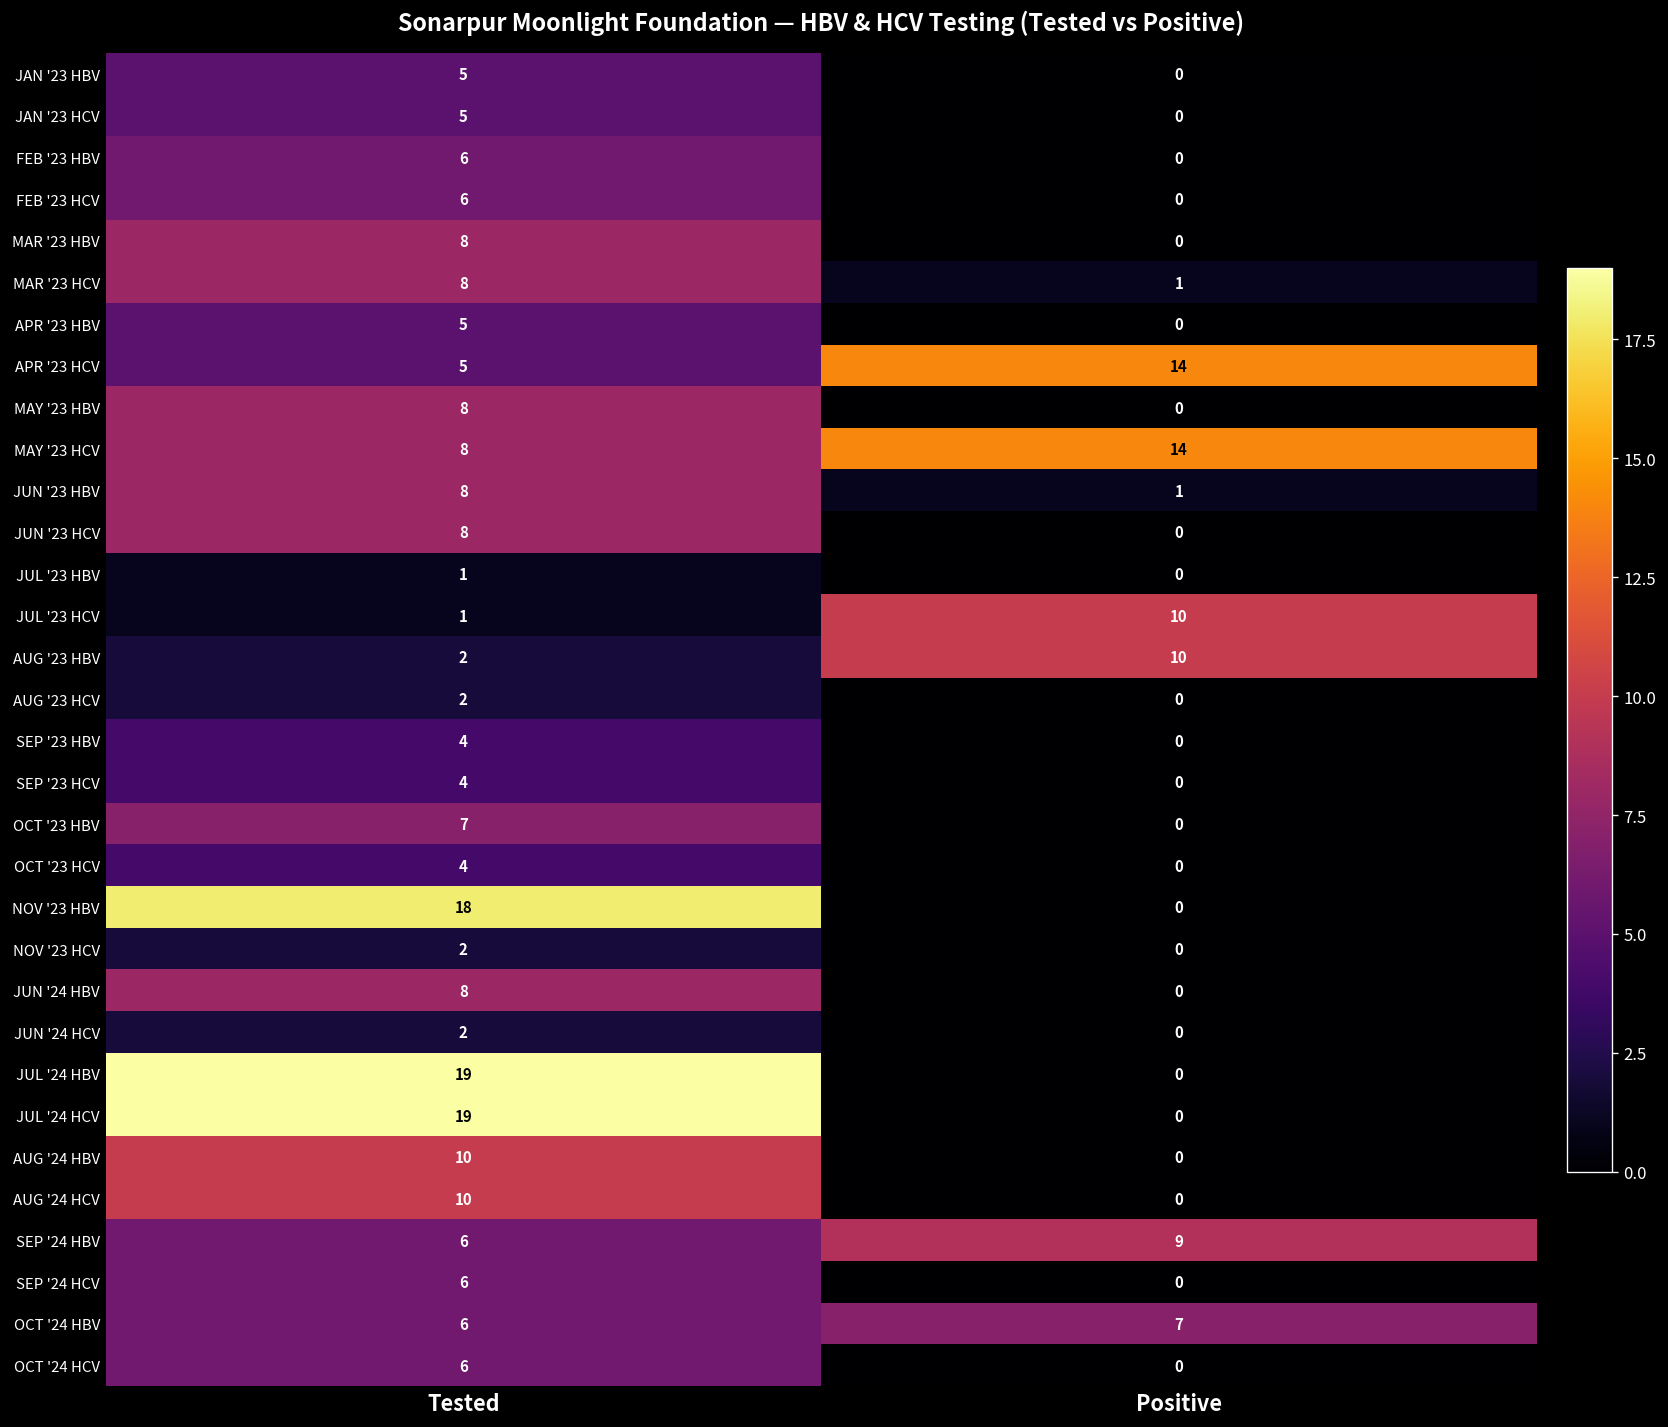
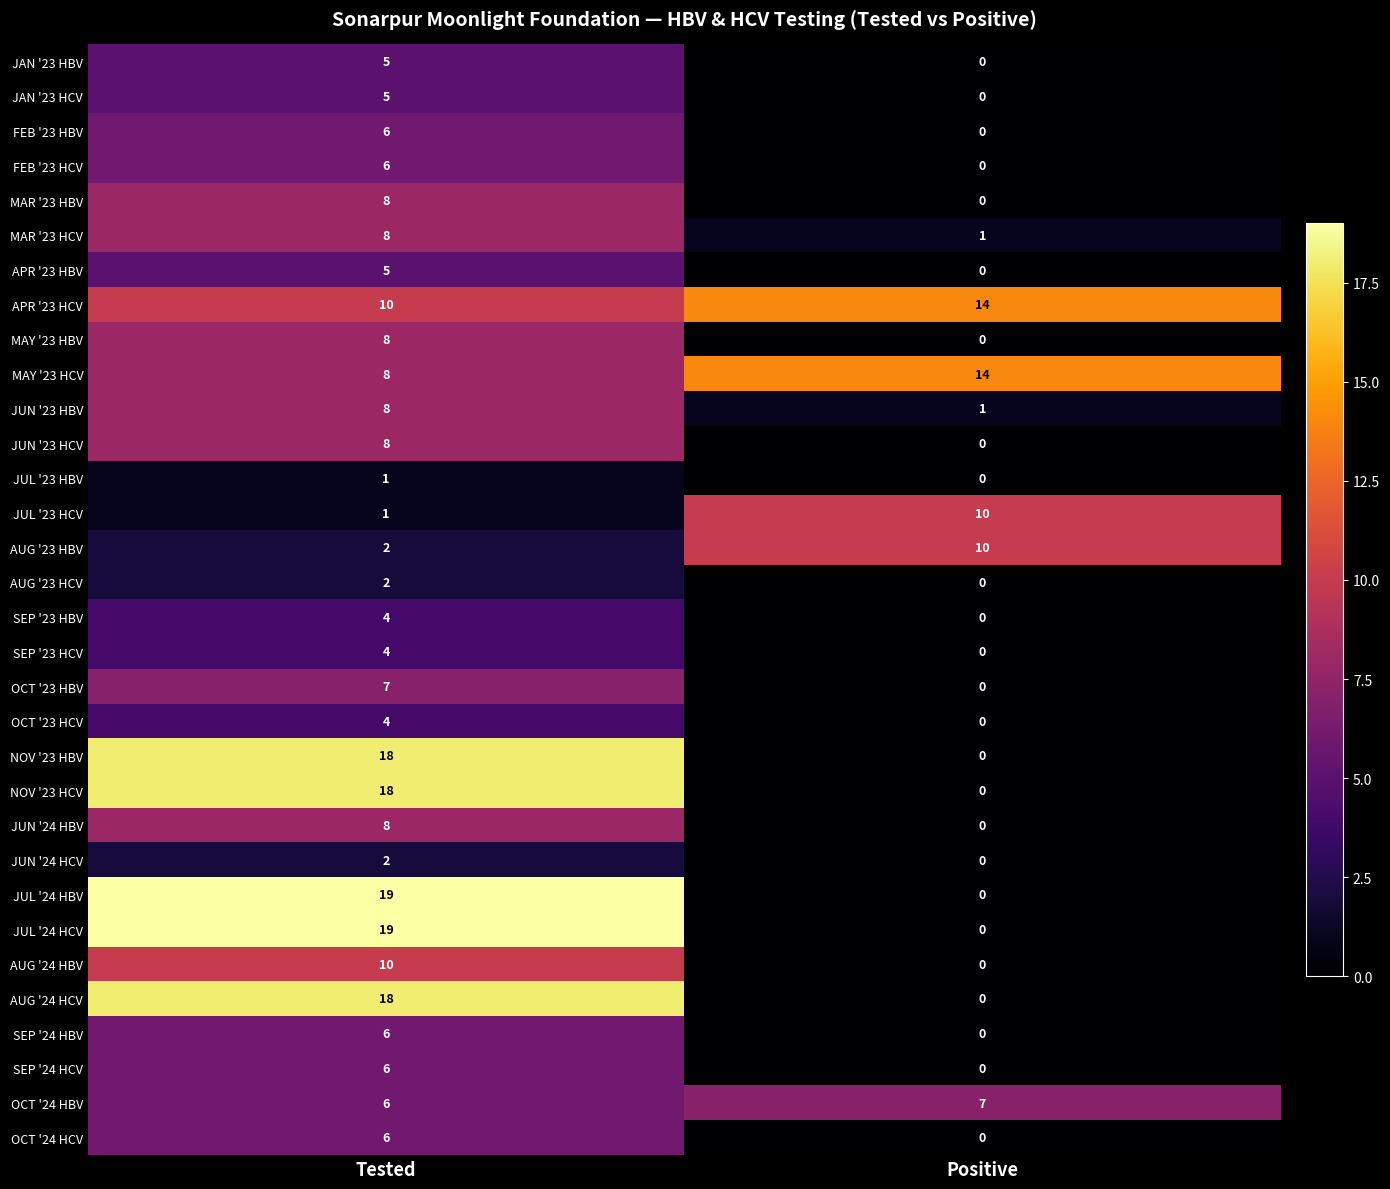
APR '23 HCV, Tested: 5 -> 10
NOV '23 HCV, Tested: 2 -> 18
AUG '24 HCV, Tested: 10 -> 18
SEP '24 HBV, Positive: 9 -> 0
